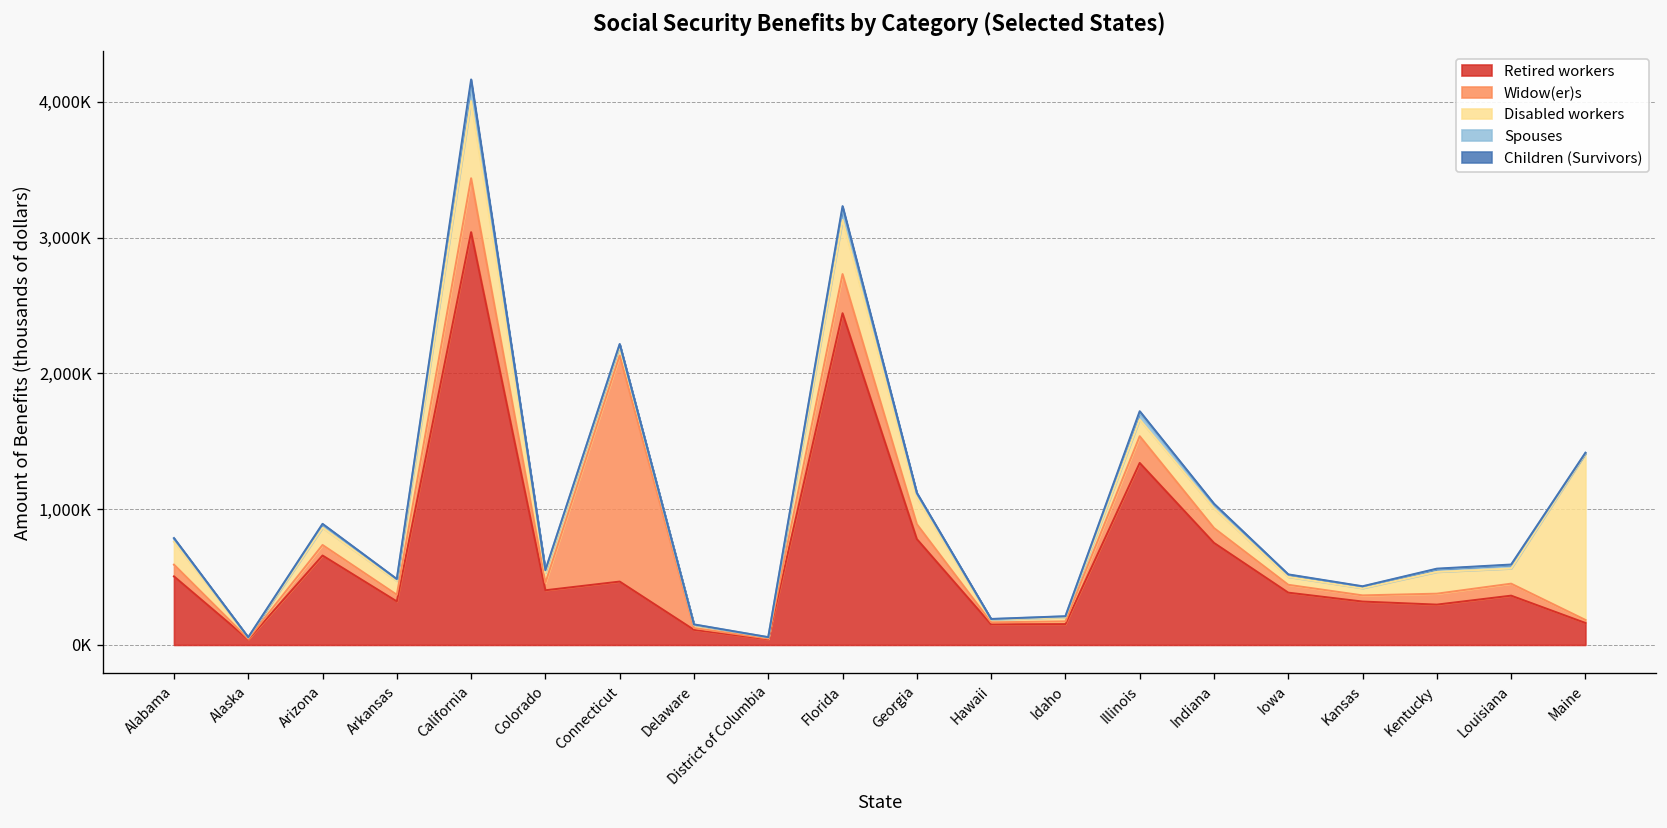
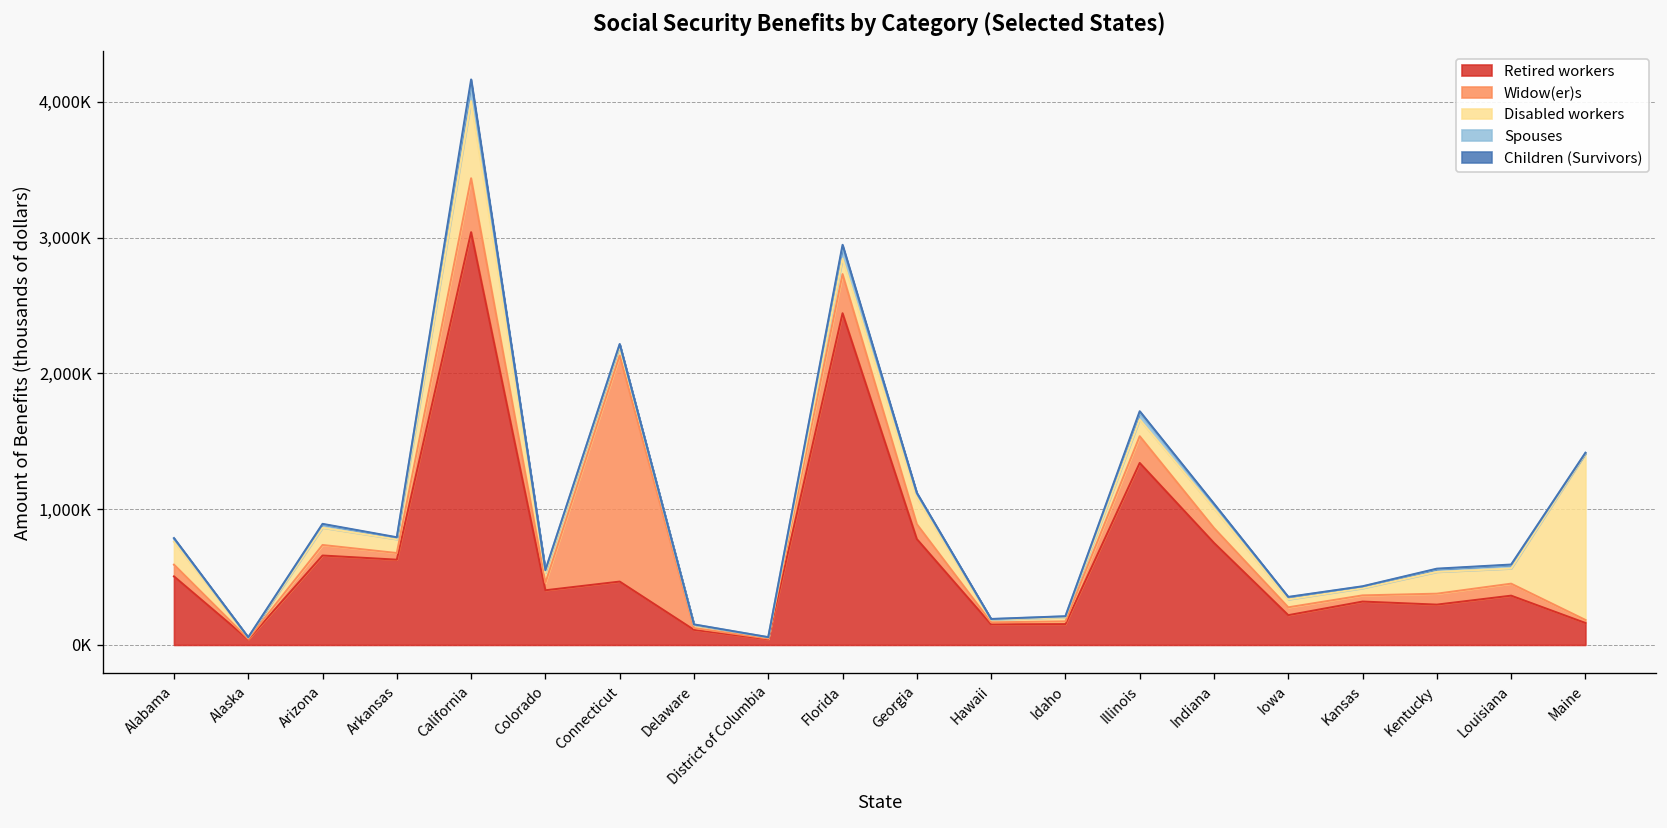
Retired workers, Arkansas: 320,000 -> 630,000
Disabled workers, Florida: 400,000 -> 110,000
Retired workers, Iowa: 390,000 -> 220,000
